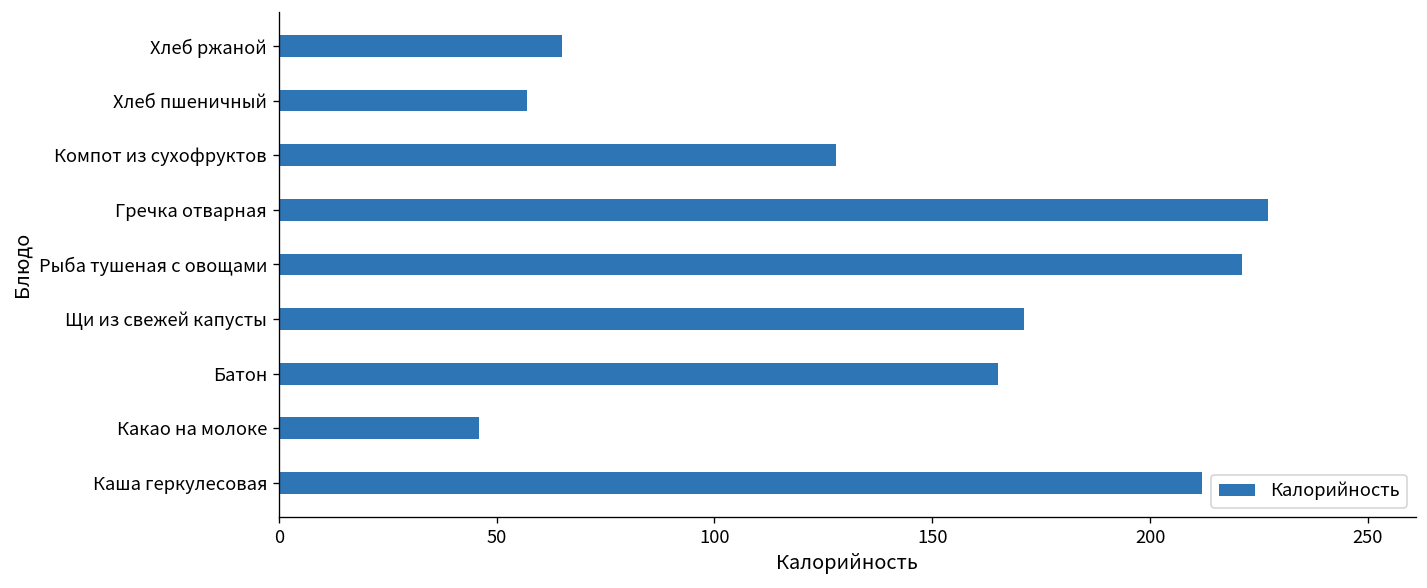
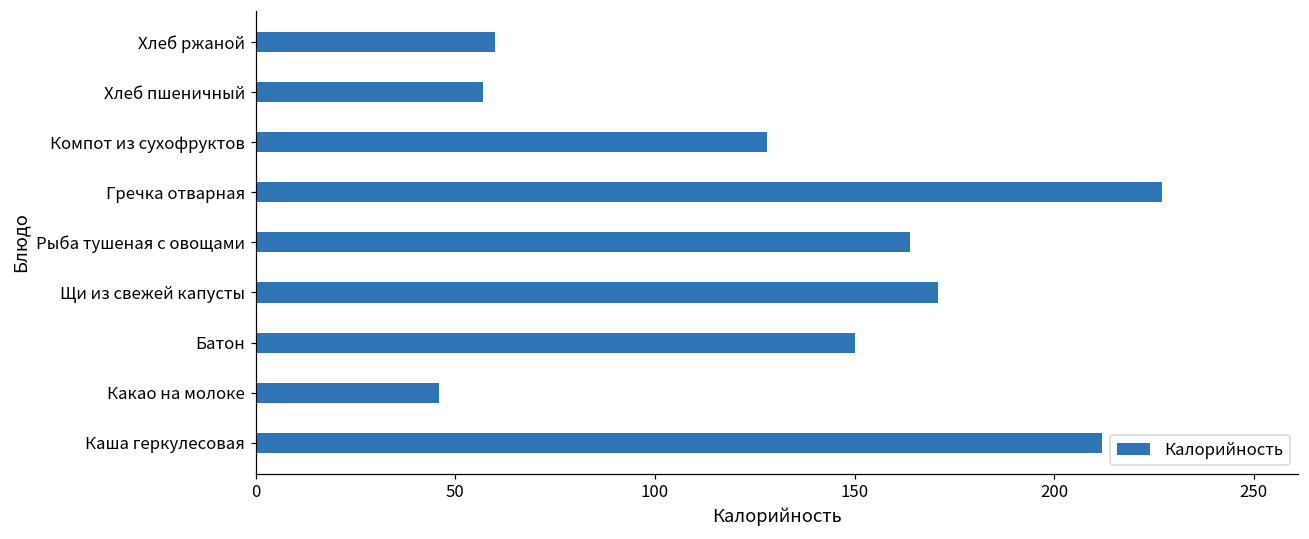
Хлеб ржаной: 65 -> 60
Рыба тушеная с овощами: 221 -> 164
Батон: 165 -> 150
